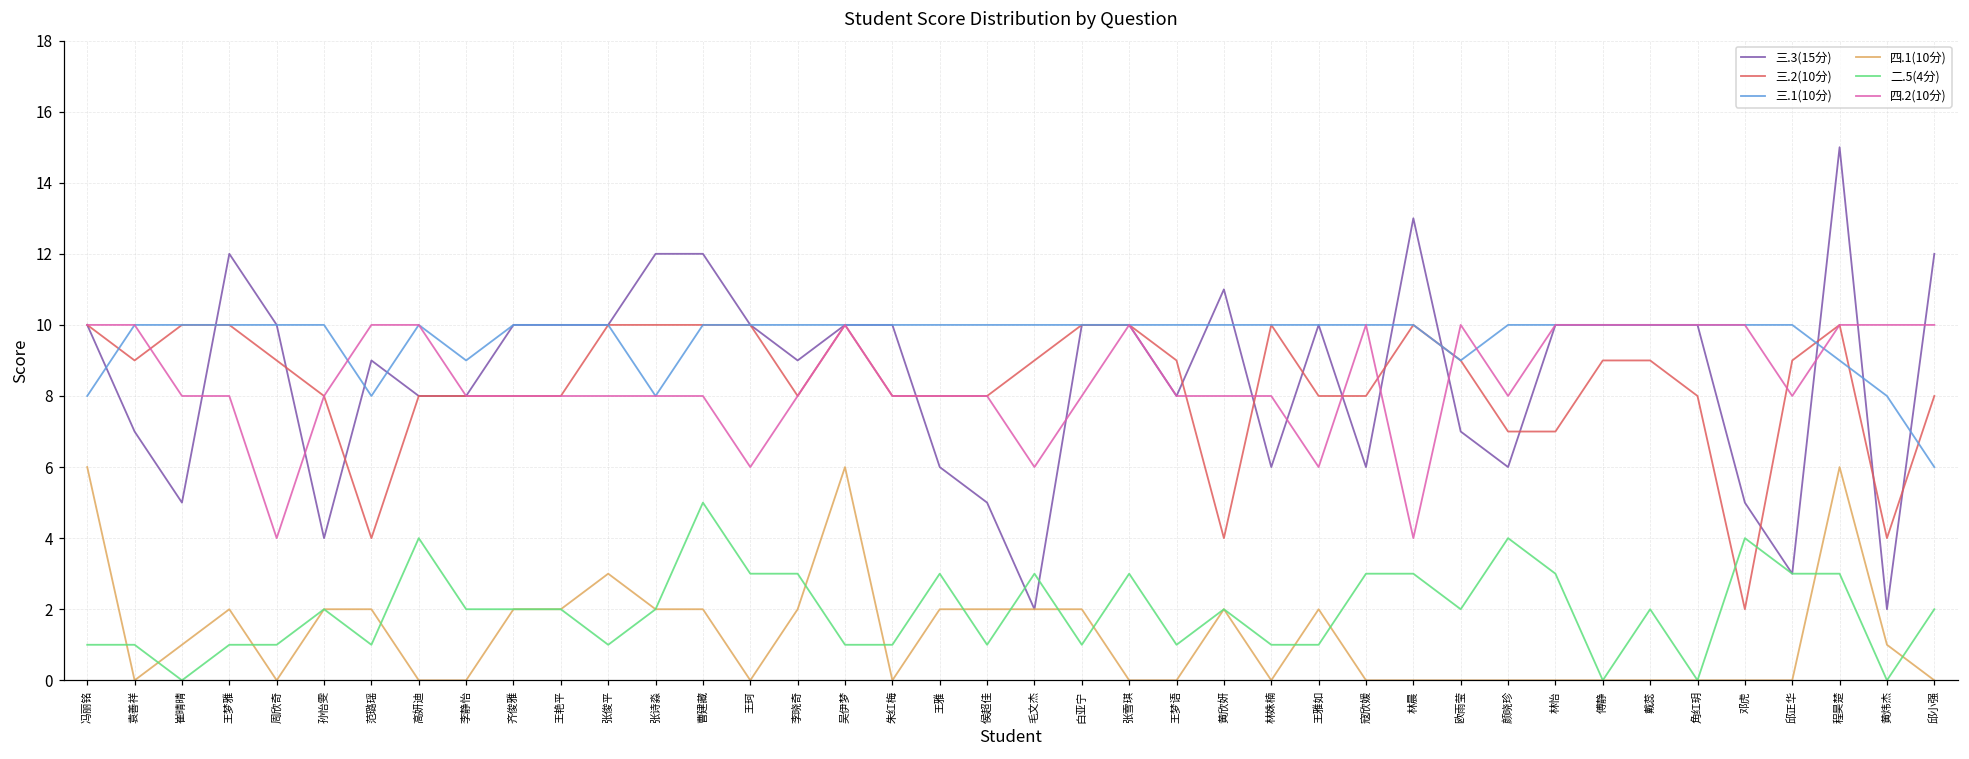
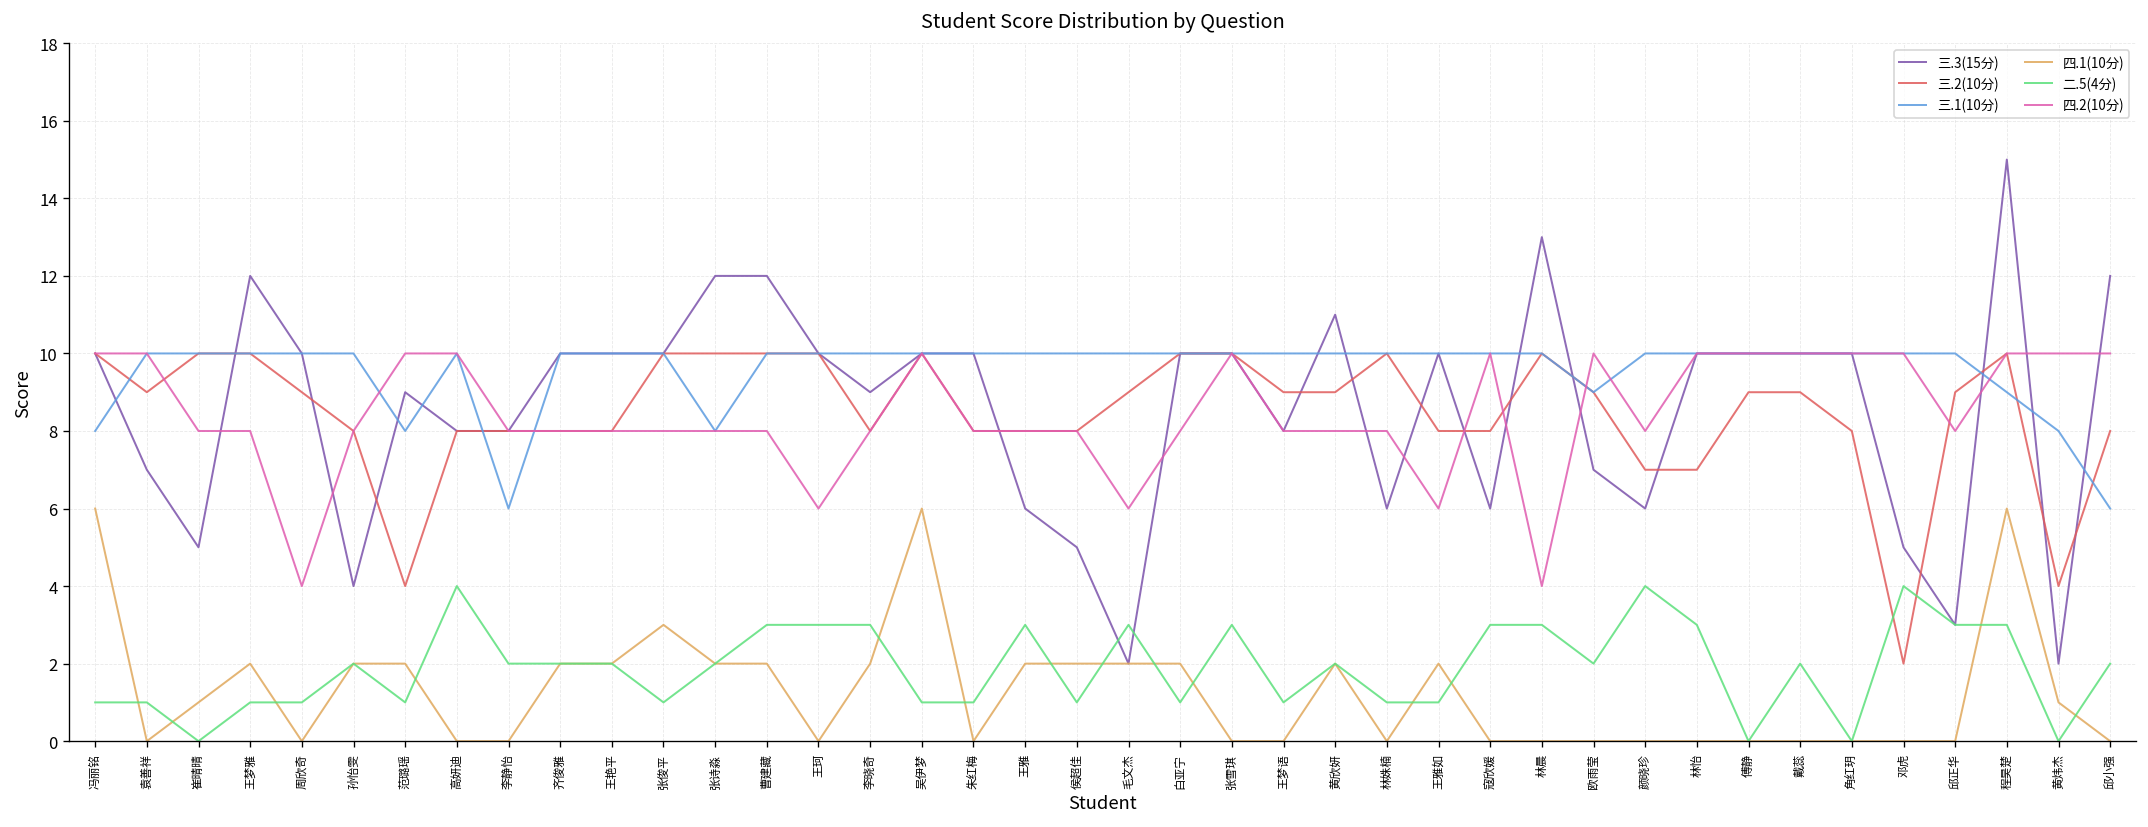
三.1(10分), 李静怡: 9 -> 6
二.5(4分), 曹建藏: 5 -> 3
三.2(10分), 黄欣妍: 4 -> 9
